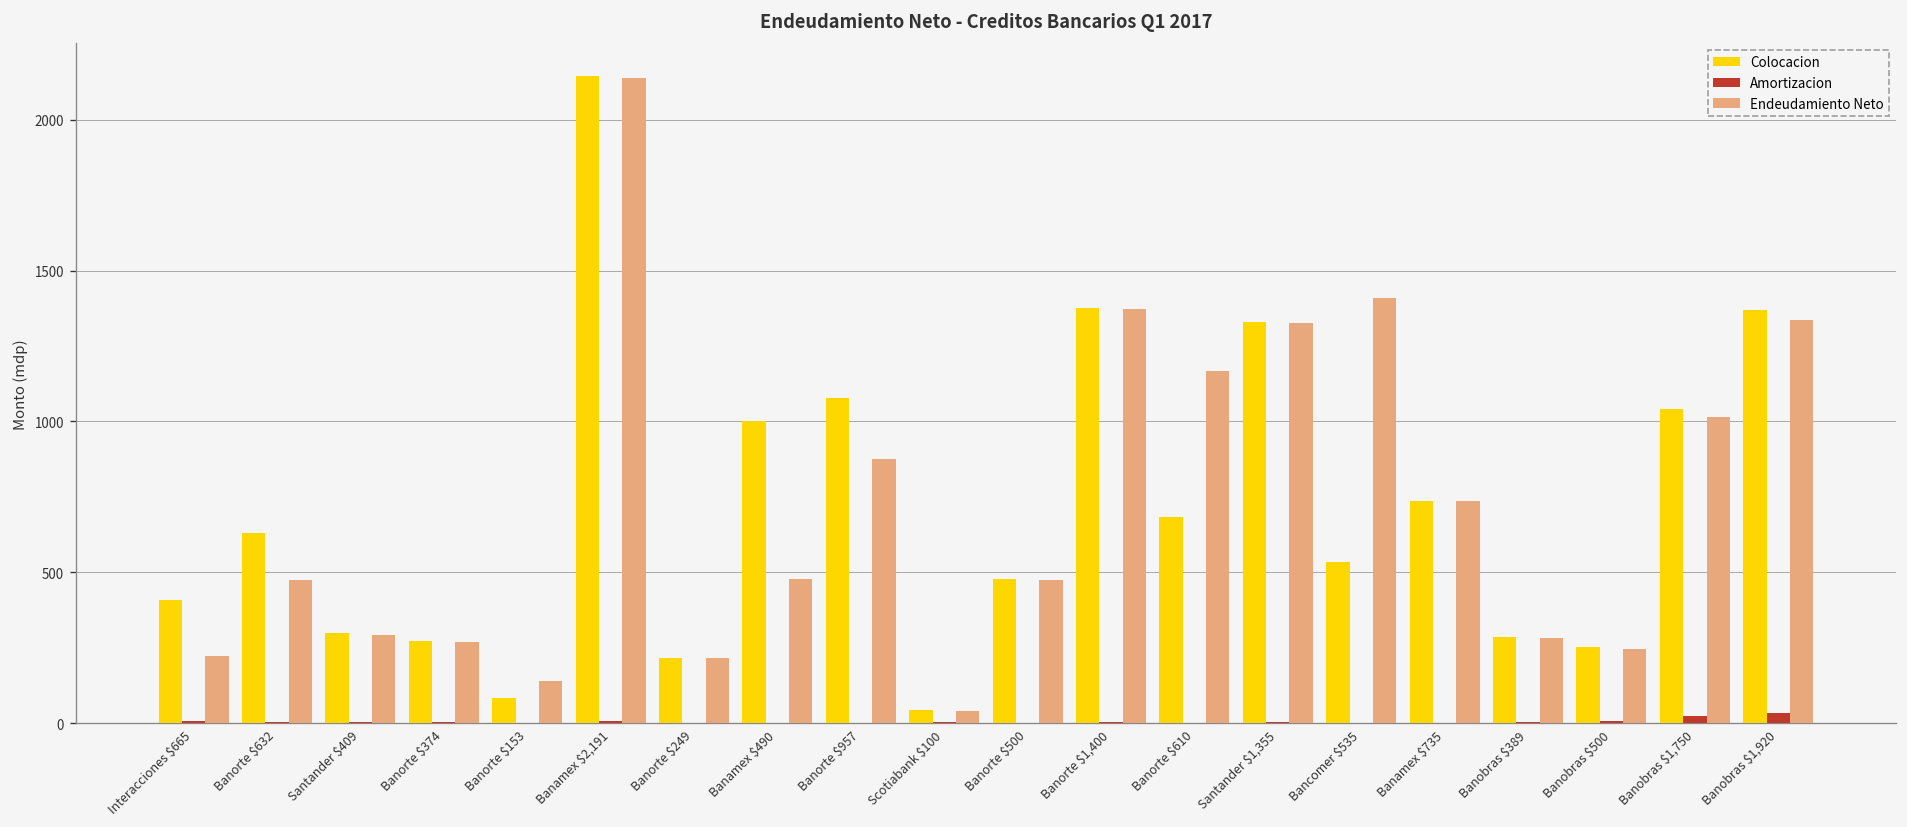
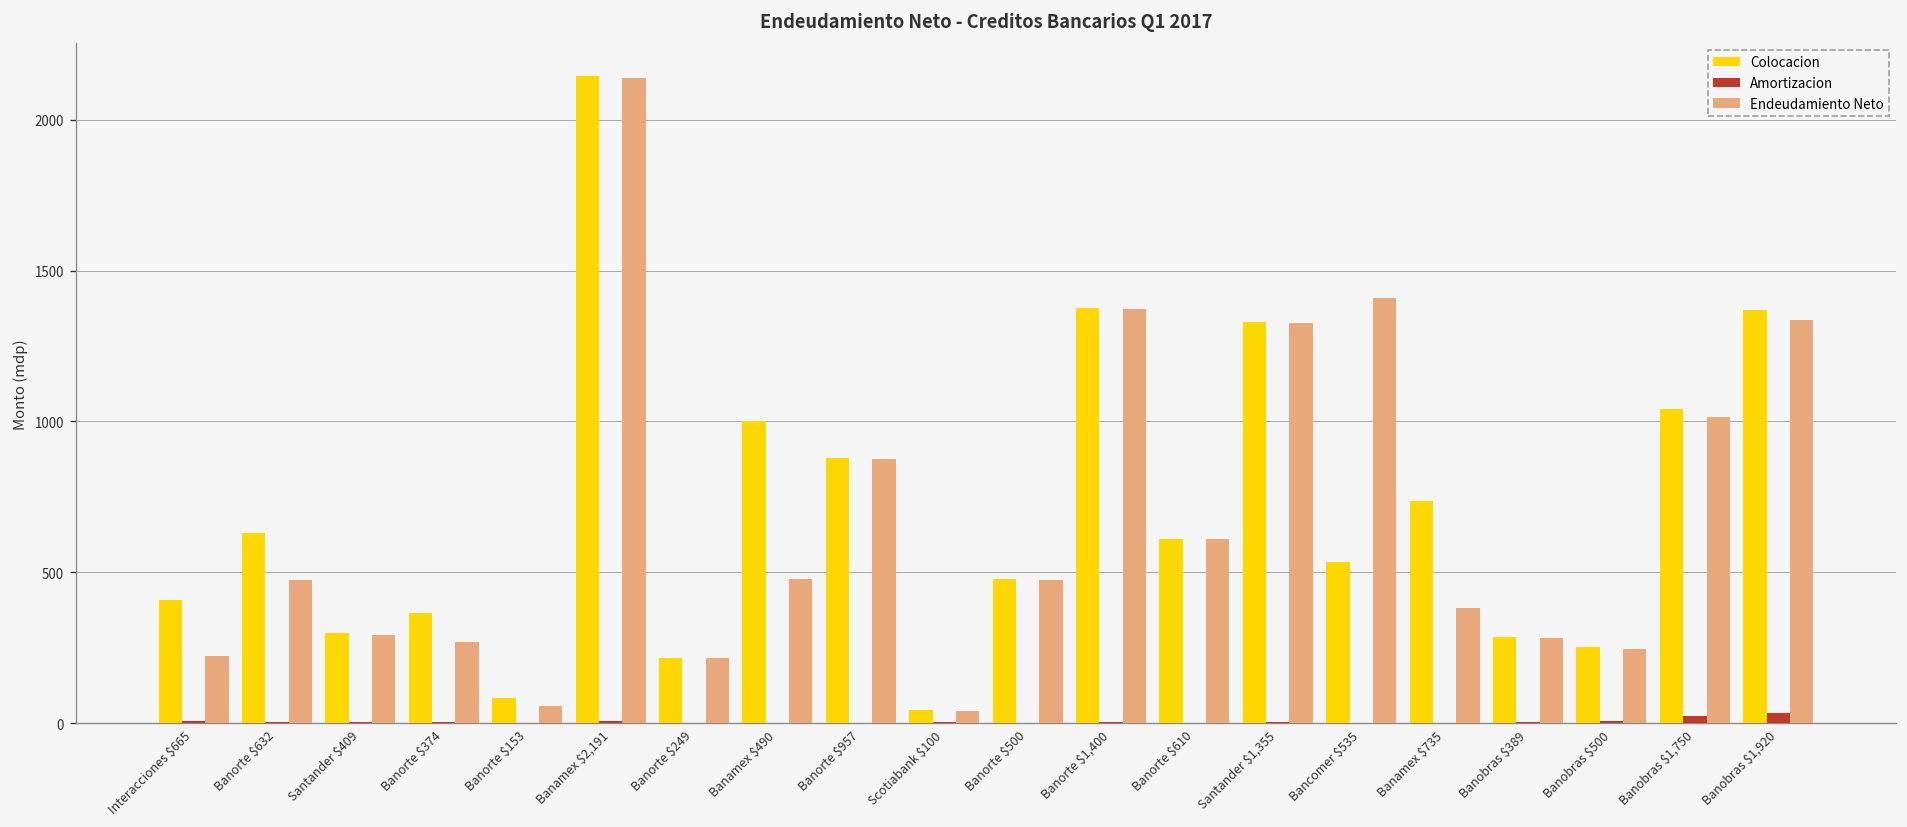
Colocacion, Banorte $374: 270 -> 370
Endeudamiento Neto, Banorte $153: 140 -> 60
Colocacion, Banorte $957: 1080 -> 880
Colocacion, Banorte $610: 680 -> 610
Endeudamiento Neto, Banorte $610: 1170 -> 610
Endeudamiento Neto, Banamex $735: 740 -> 380
